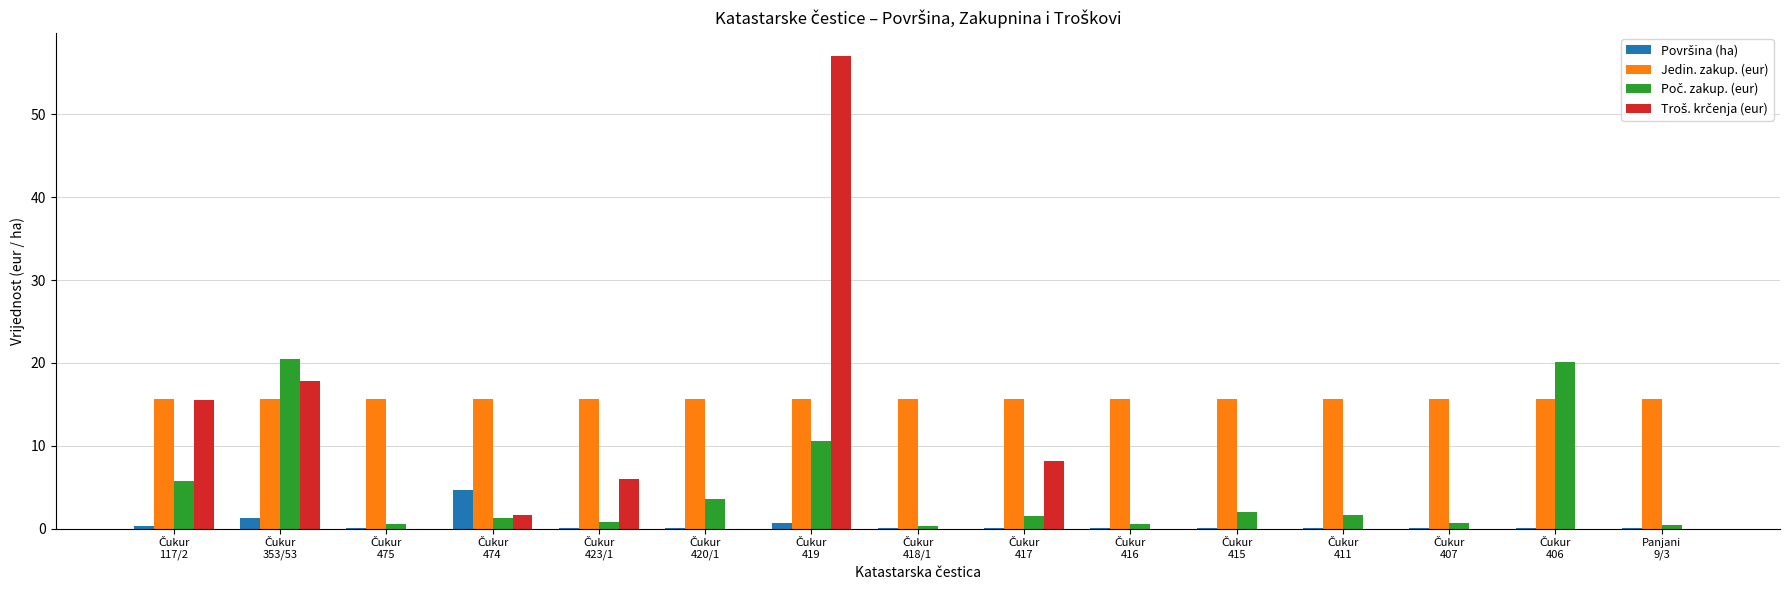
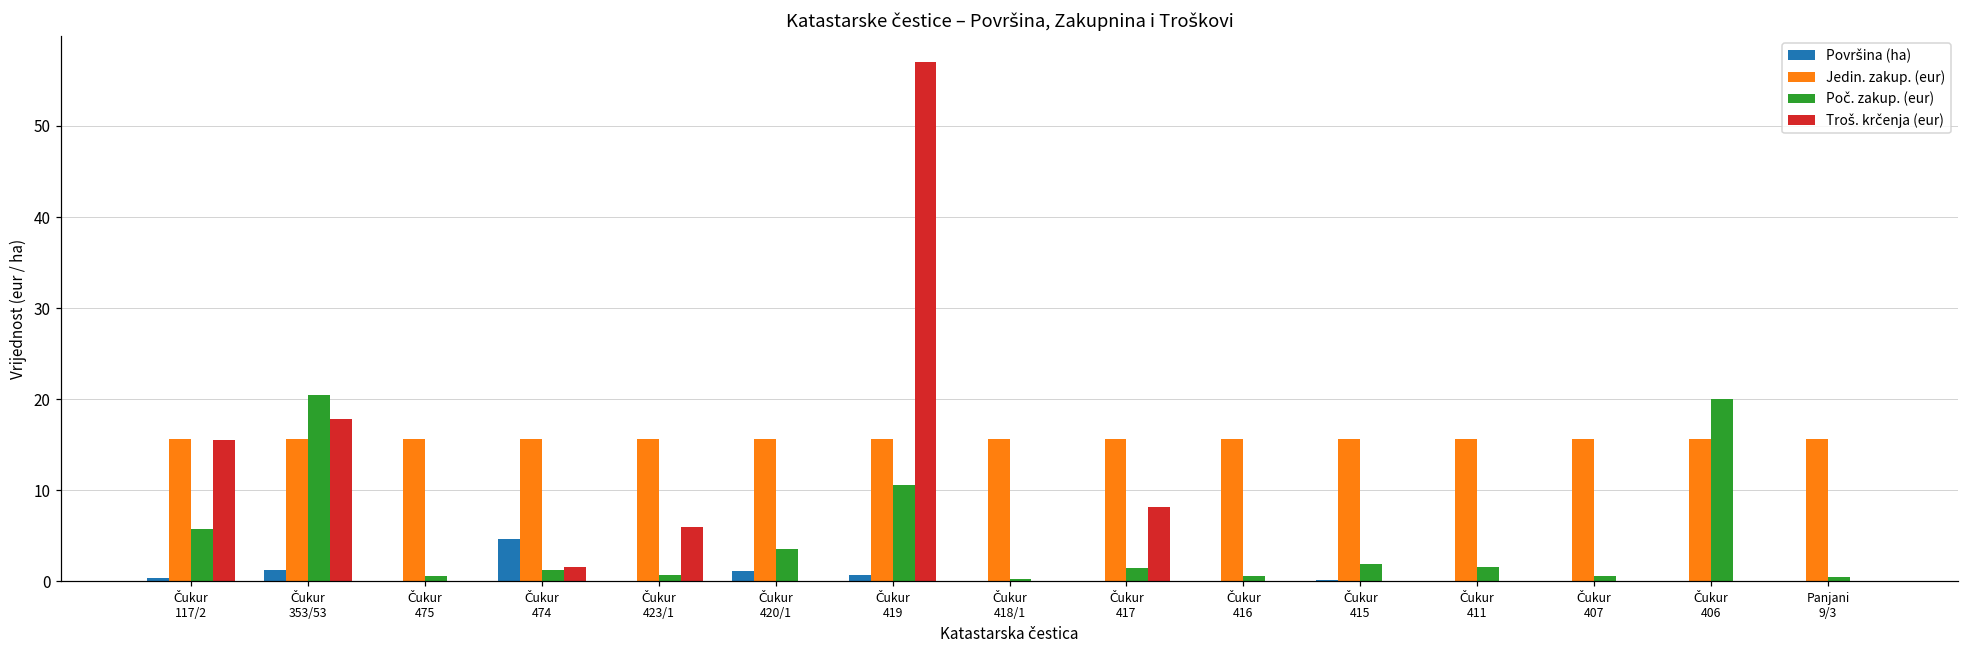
Površina (ha), Čukur 420/1: 0 -> 1
